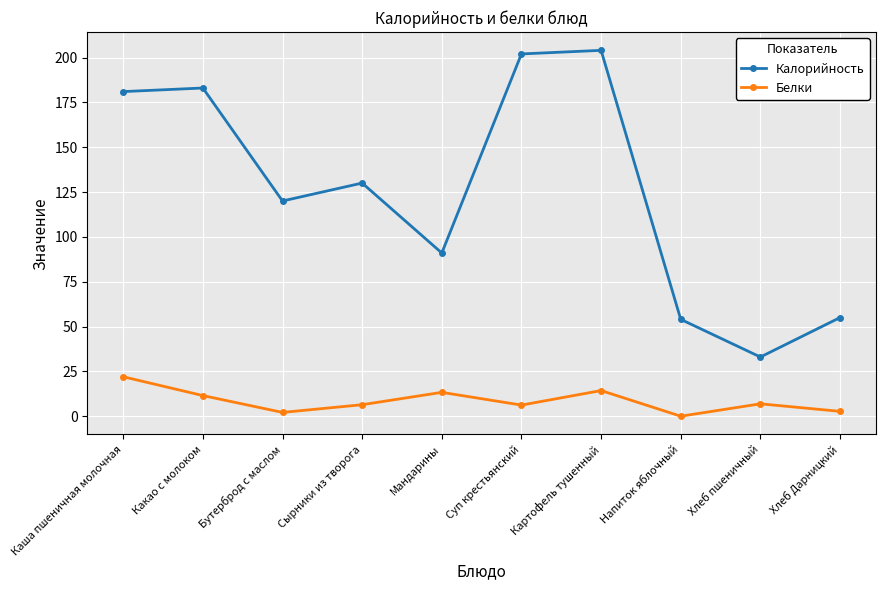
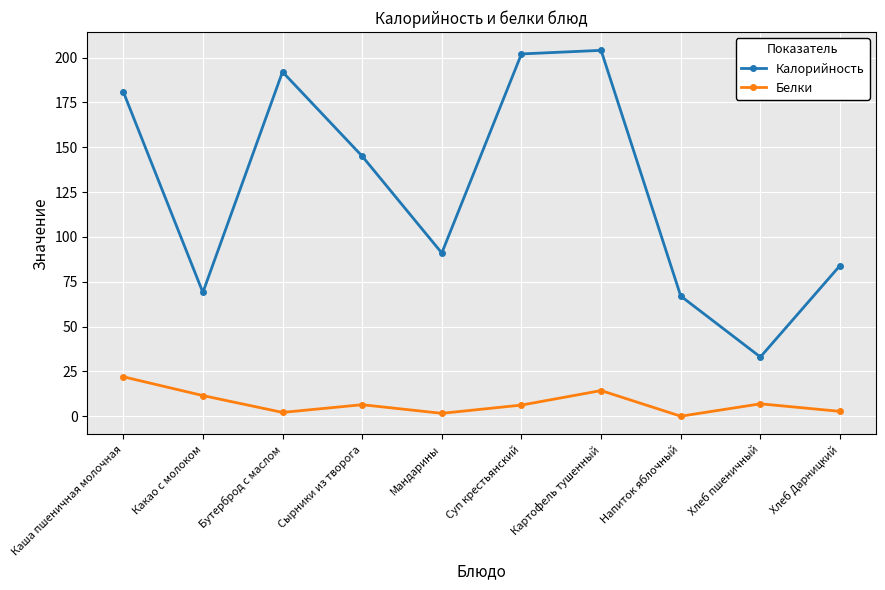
Калорийность, Какао с молоком: 183 -> 69
Калорийность, Бутерброд с маслом: 120 -> 192
Калорийность, Сырники из творога: 130 -> 145
Белки, Мандарины: 13 -> 2
Калорийность, Напиток яблочный: 54 -> 67
Калорийность, Хлеб Дарницкий: 55 -> 84
